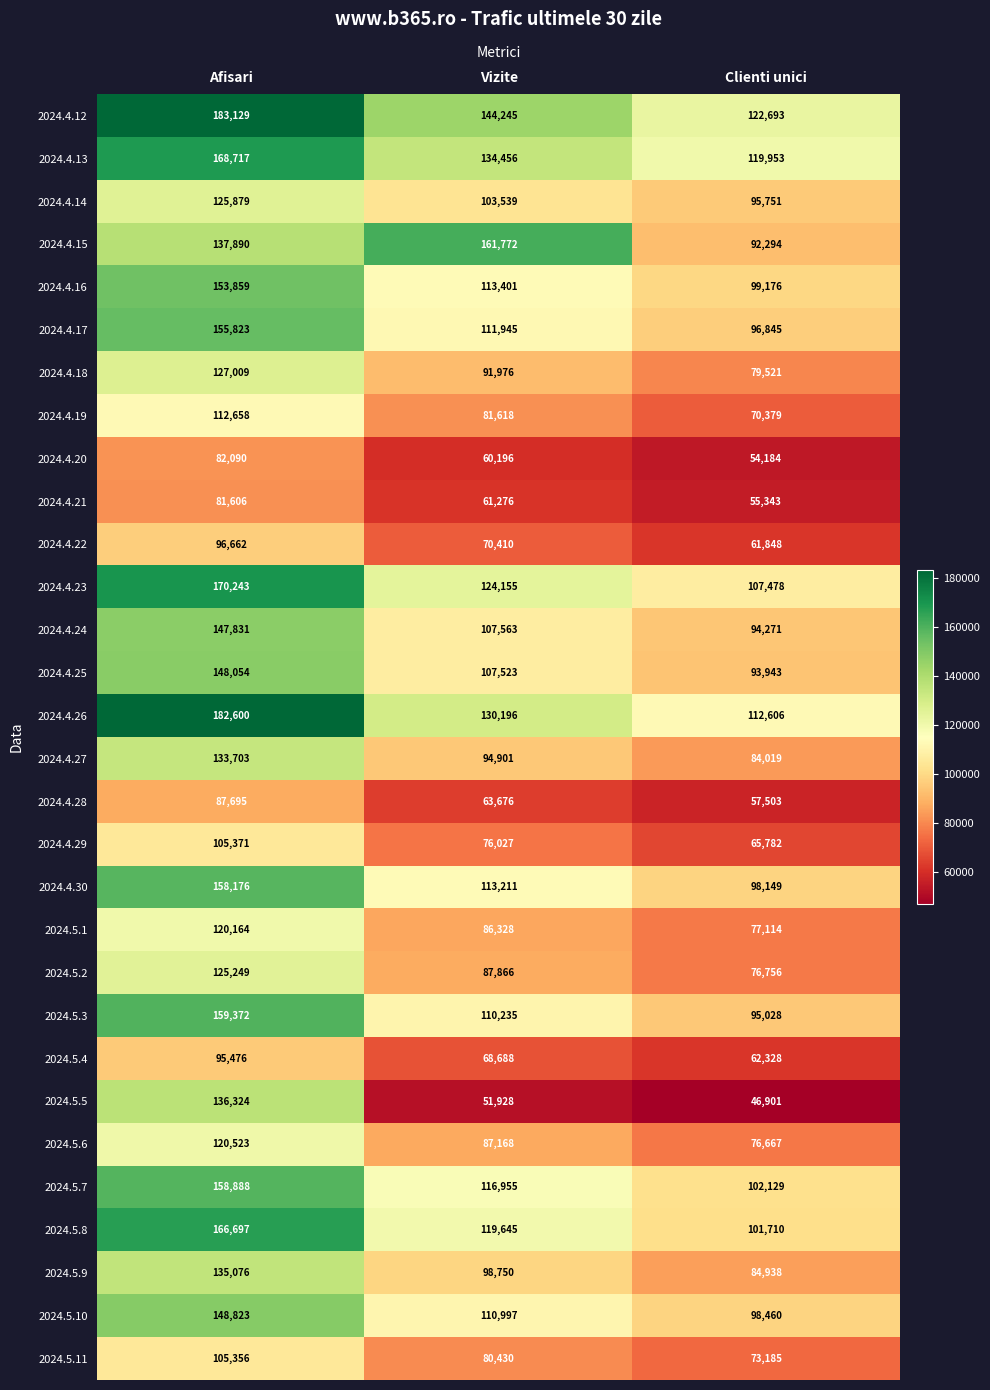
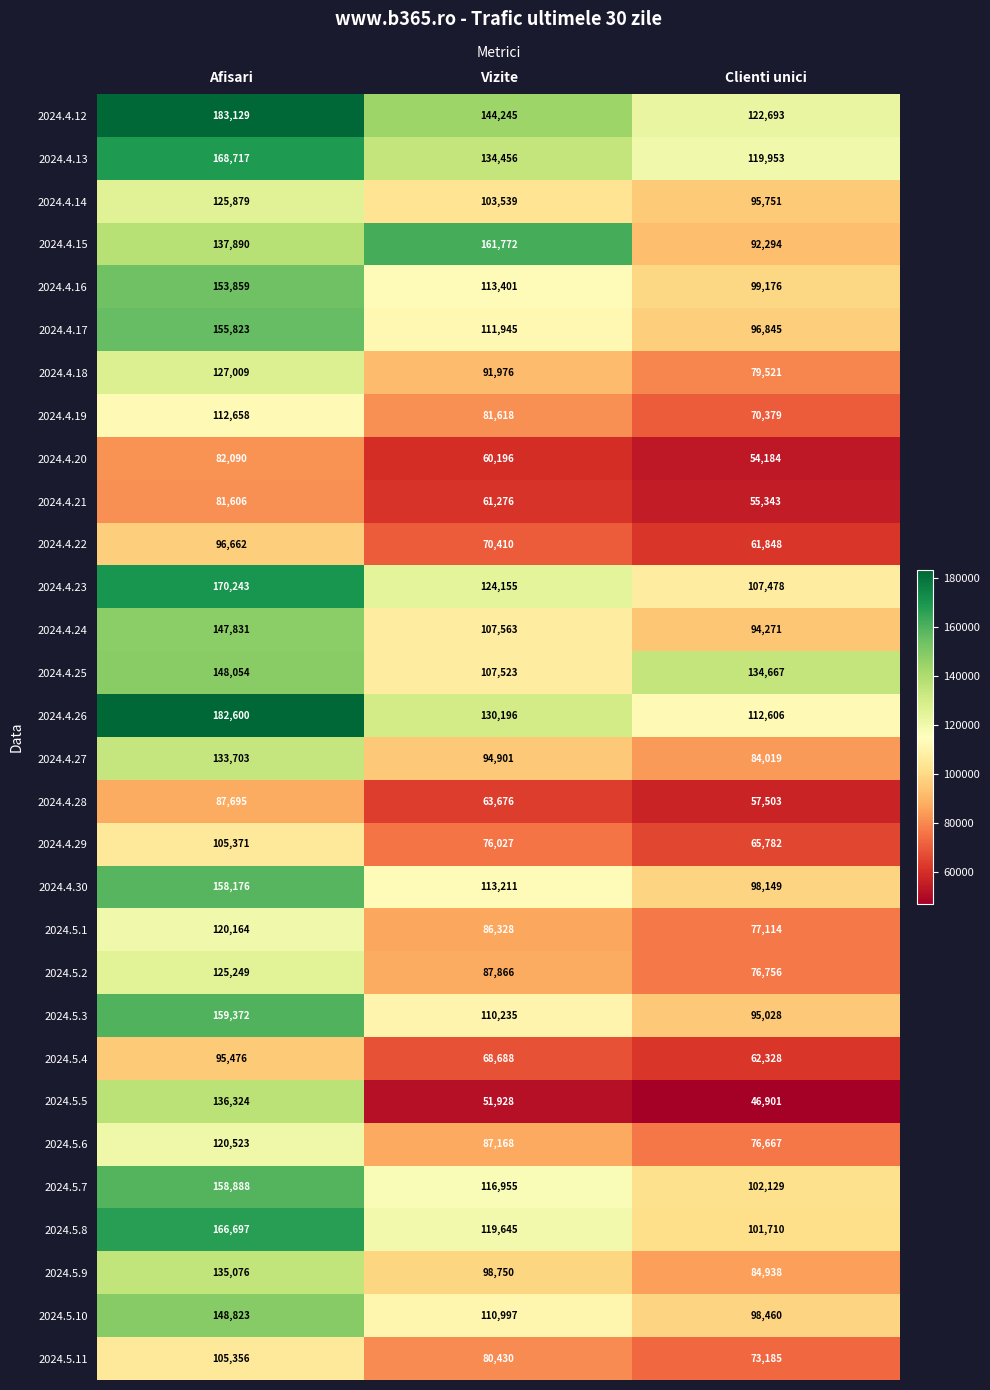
2024.4.25, Clienti unici: 93,943 -> 134,667
